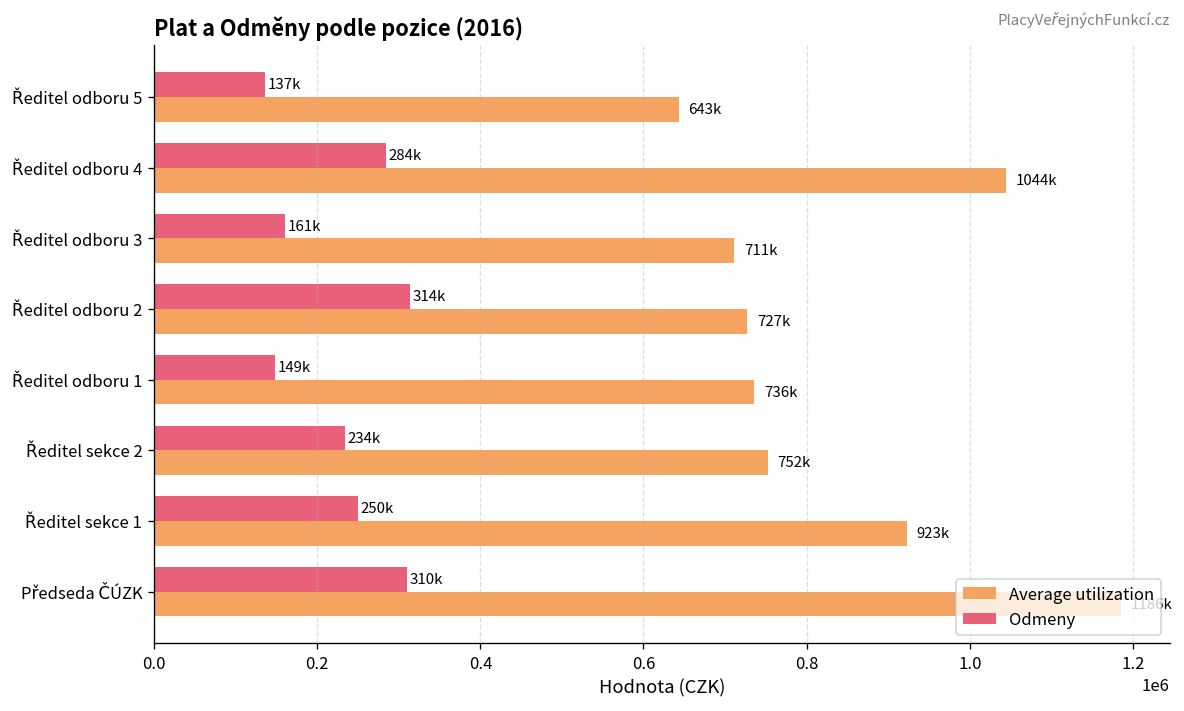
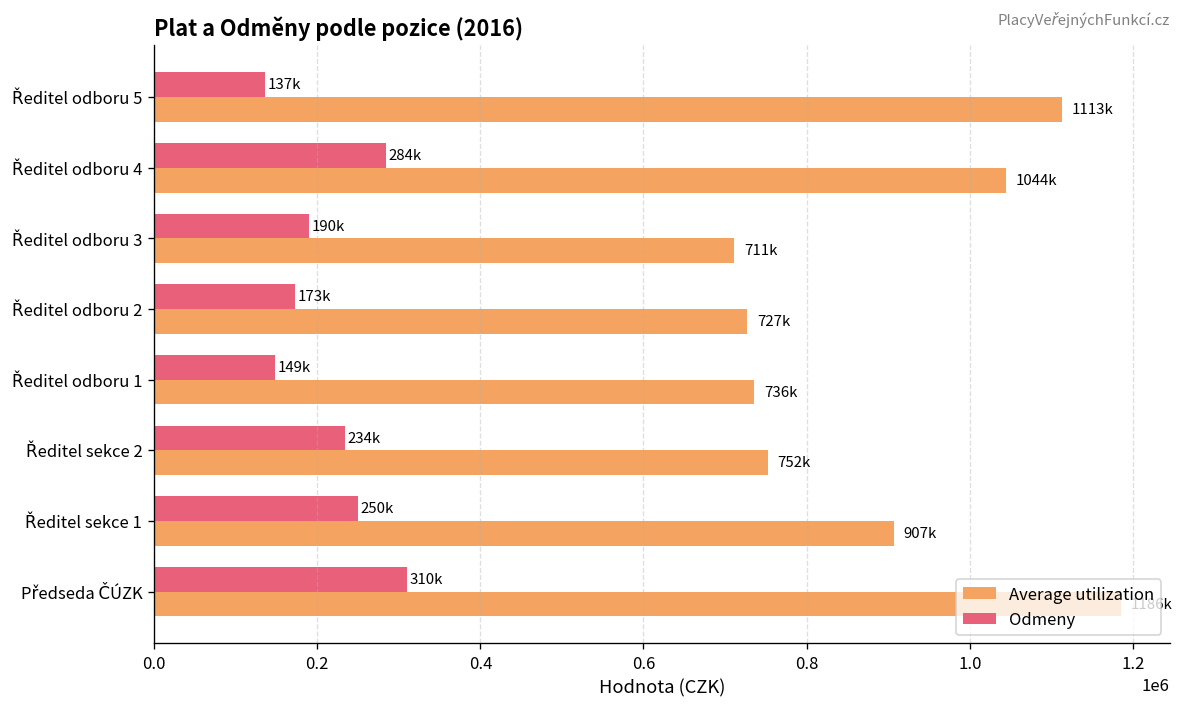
Average utilization, Ředitel odboru 5: 643k -> 1113k
Odmeny, Ředitel odboru 3: 161k -> 190k
Odmeny, Ředitel odboru 2: 314k -> 173k
Average utilization, Ředitel sekce 1: 923k -> 907k
